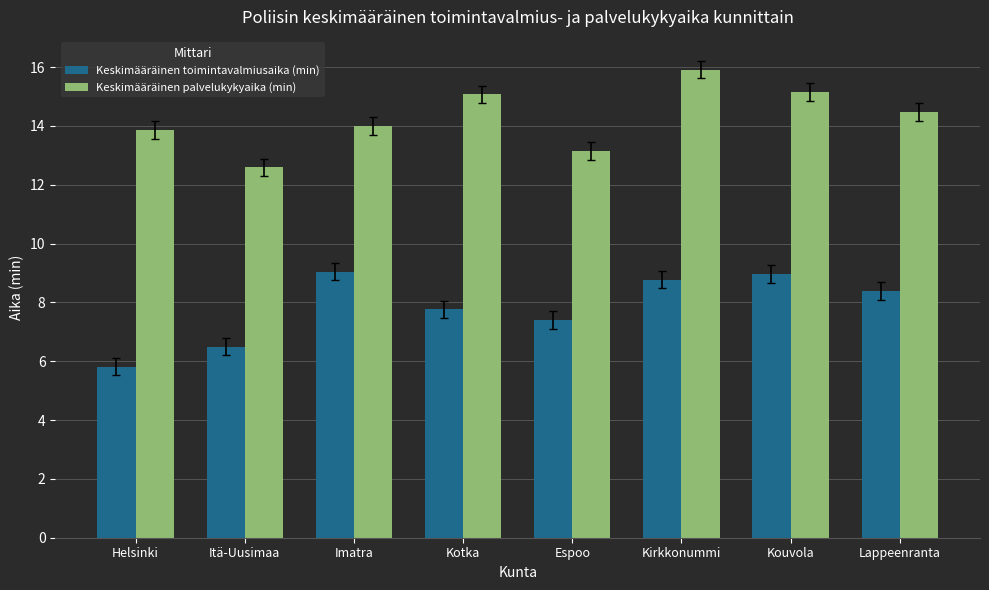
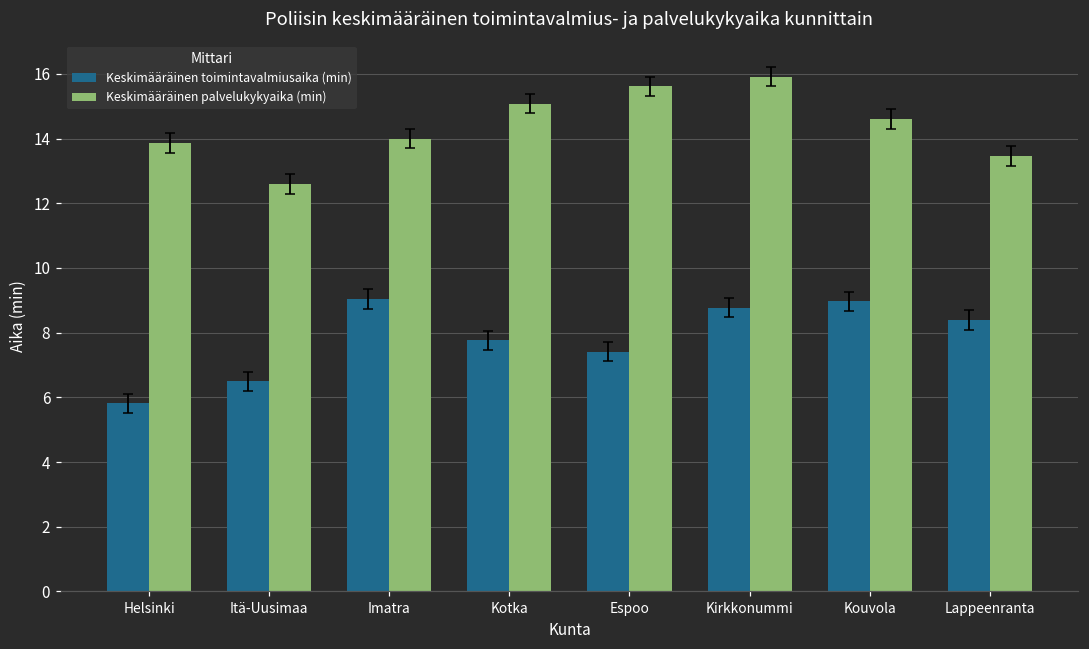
Keskimääräinen palvelukykyaika (min), Espoo: 13.1 -> 15.6
Keskimääräinen palvelukykyaika (min), Kouvola: 15.2 -> 14.6
Keskimääräinen palvelukykyaika (min), Lappeenranta: 14.5 -> 13.5
